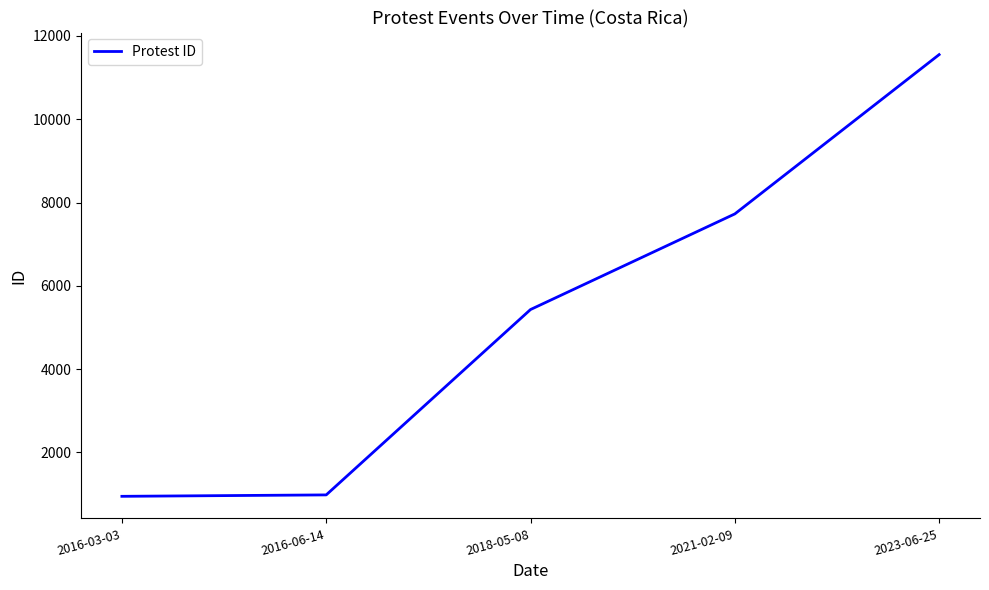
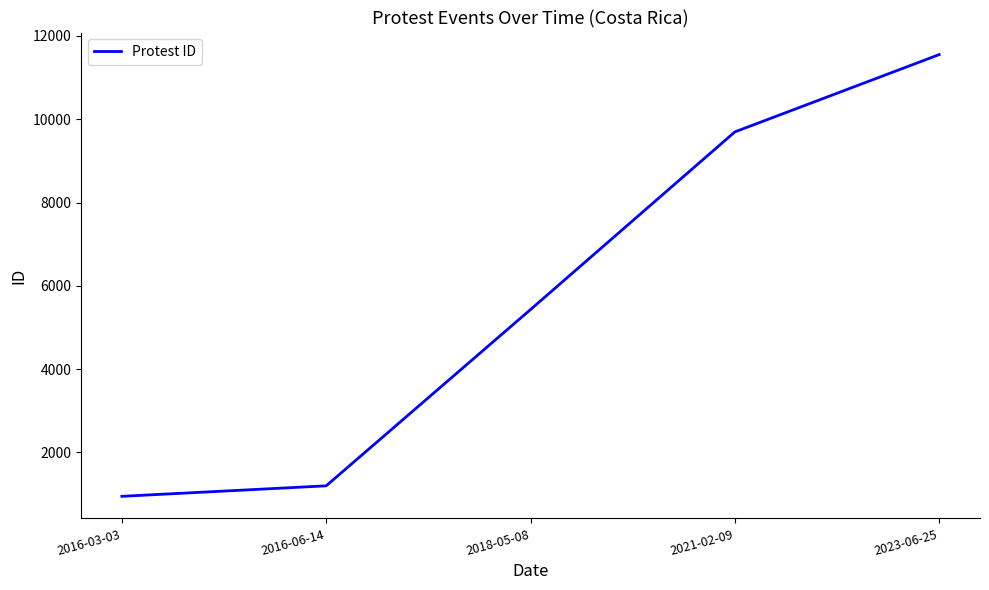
2016-06-14: 1000 -> 1200
2021-02-09: 7700 -> 9700
